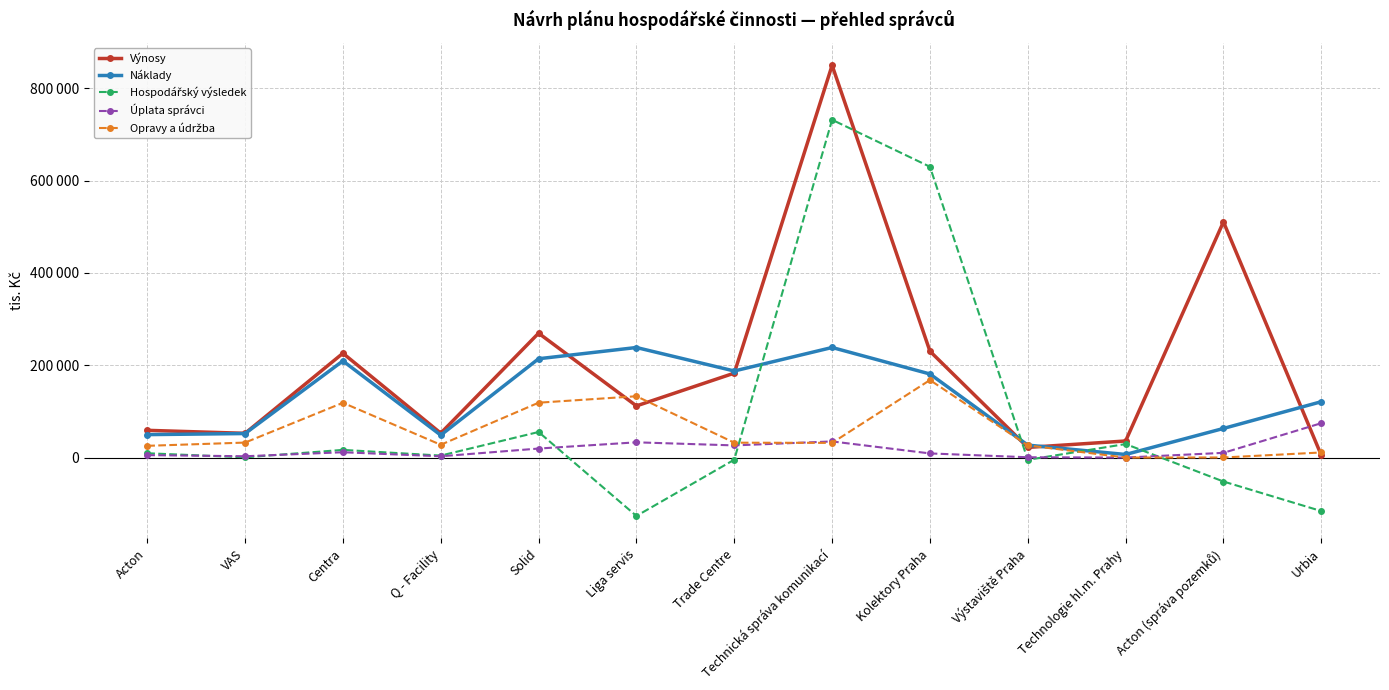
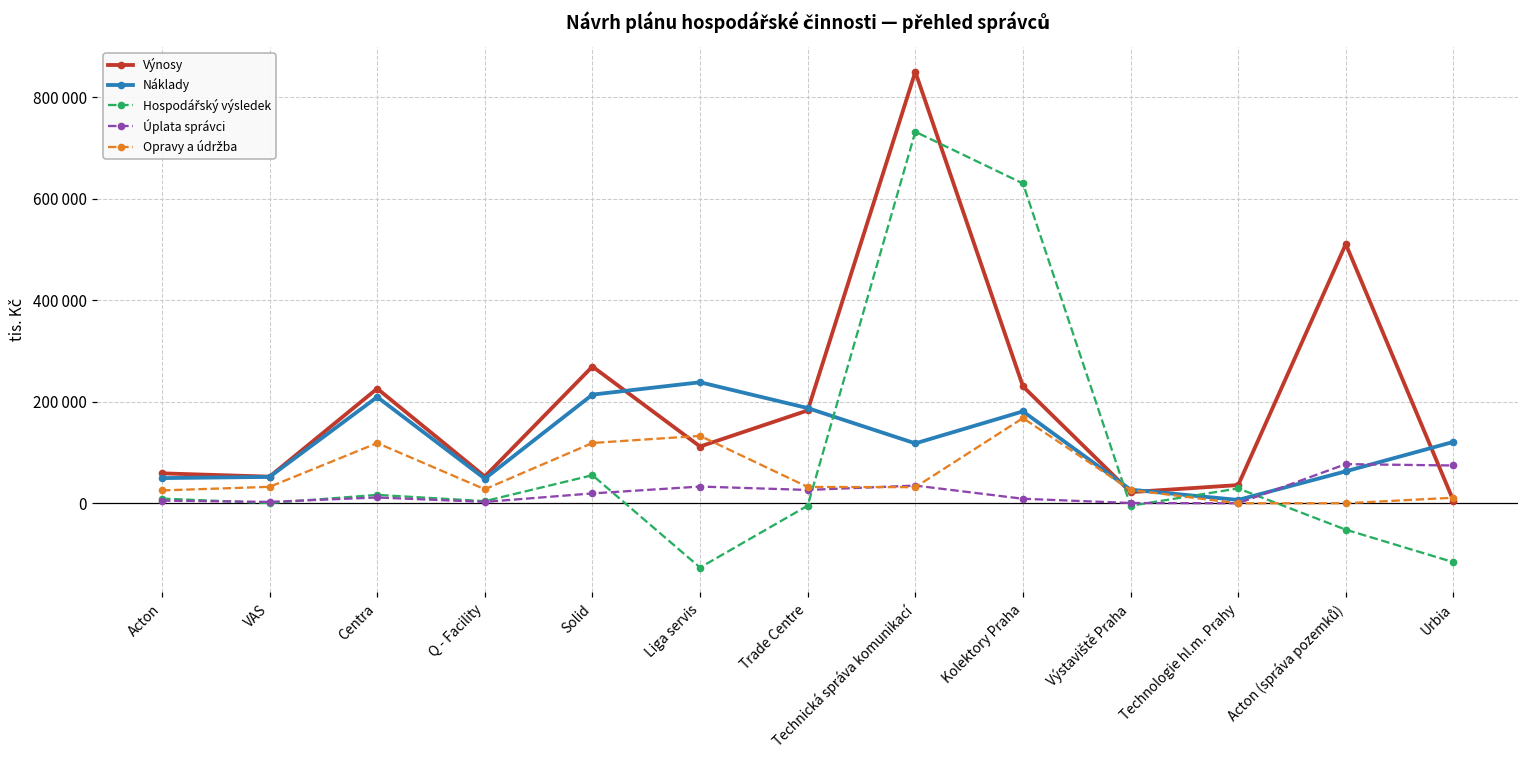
Náklady, Technická správa komunikací: 240000 -> 120000
Úplata správci, Acton (správa pozemků): 10000 -> 80000
